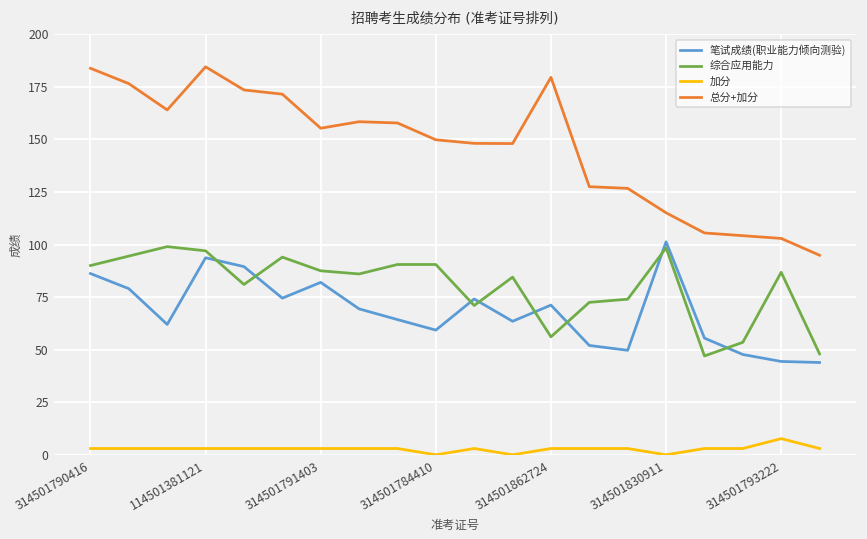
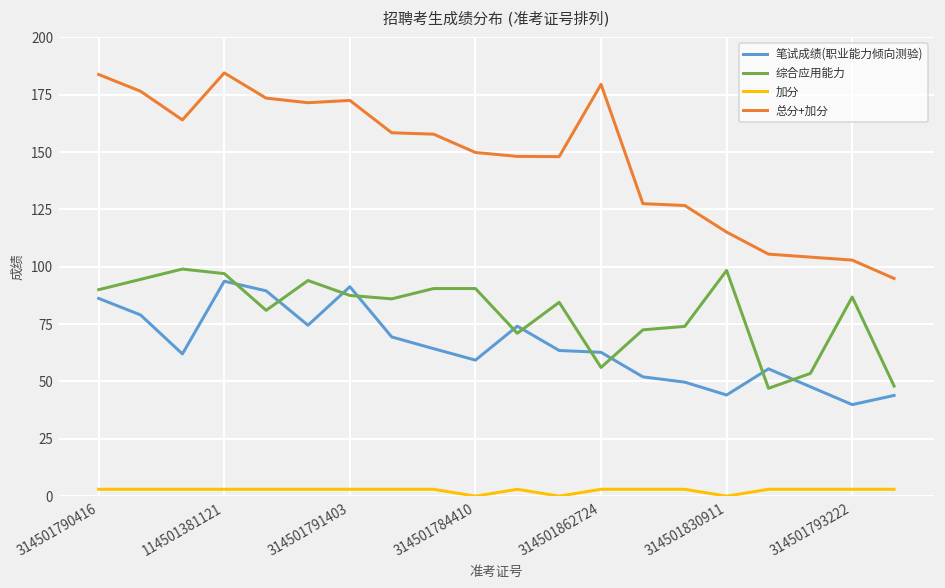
笔试成绩(职业能力倾向测验), 314501791403: 82 -> 91
总分+加分, 314501791403: 155 -> 173
笔试成绩(职业能力倾向测验), 314501862724: 71 -> 63
笔试成绩(职业能力倾向测验), 314501830911: 101 -> 44
笔试成绩(职业能力倾向测验), 314501793222: 44 -> 40
加分, 314501793222: 8 -> 3
